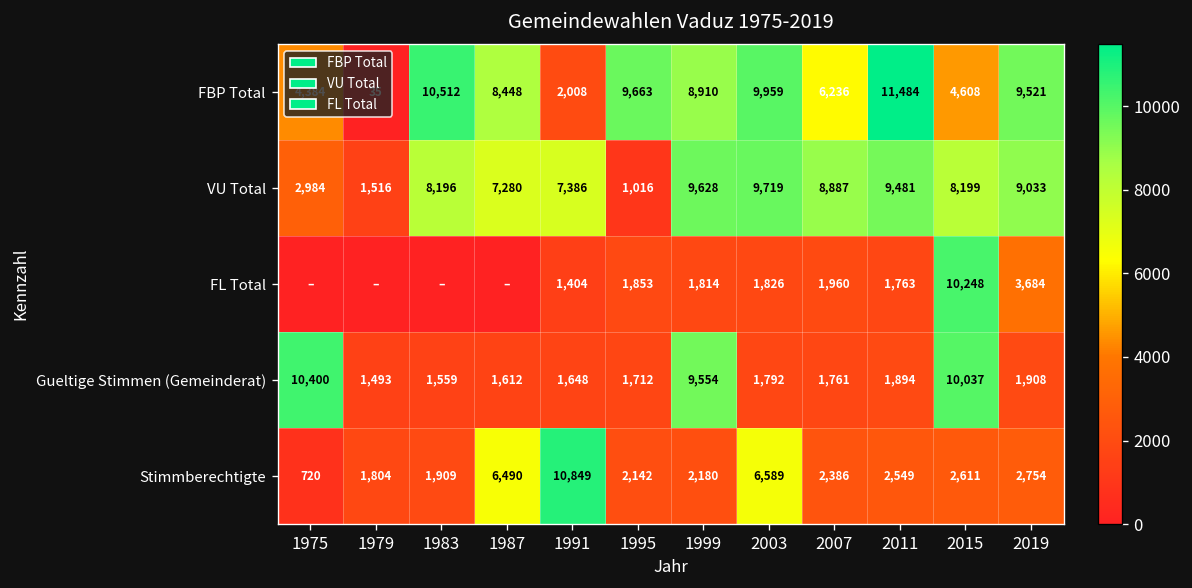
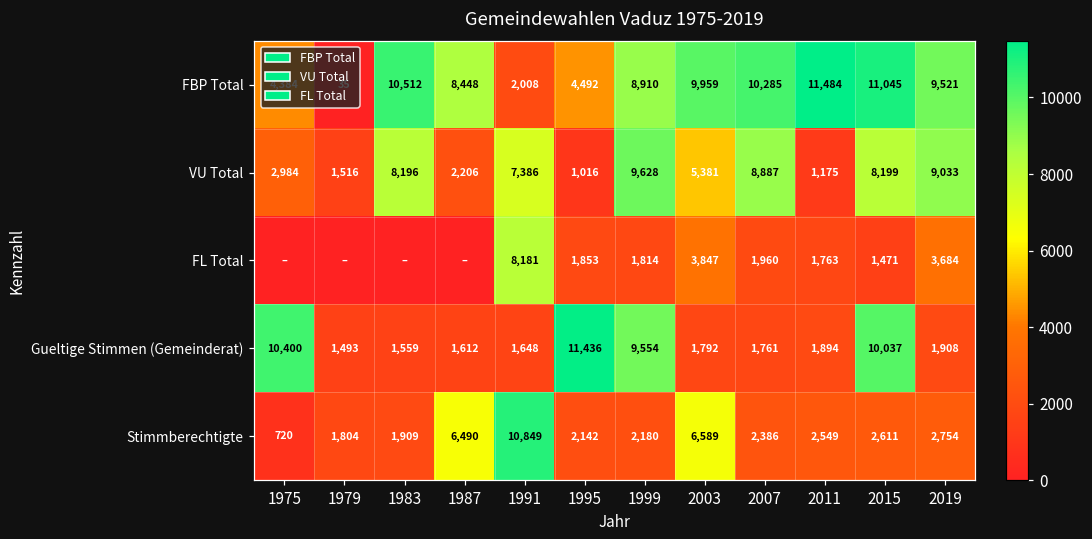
FBP Total, 1995: 9,663 -> 4,492
FBP Total, 2007: 6,236 -> 10,285
FBP Total, 2015: 4,608 -> 11,045
VU Total, 1987: 7,280 -> 2,206
VU Total, 2003: 9,719 -> 5,381
VU Total, 2011: 9,481 -> 1,175
FL Total, 1991: 1,404 -> 8,181
FL Total, 2003: 1,826 -> 3,847
FL Total, 2015: 10,248 -> 1,471
Gueltige Stimmen (Gemeinderat), 1995: 1,712 -> 11,436
